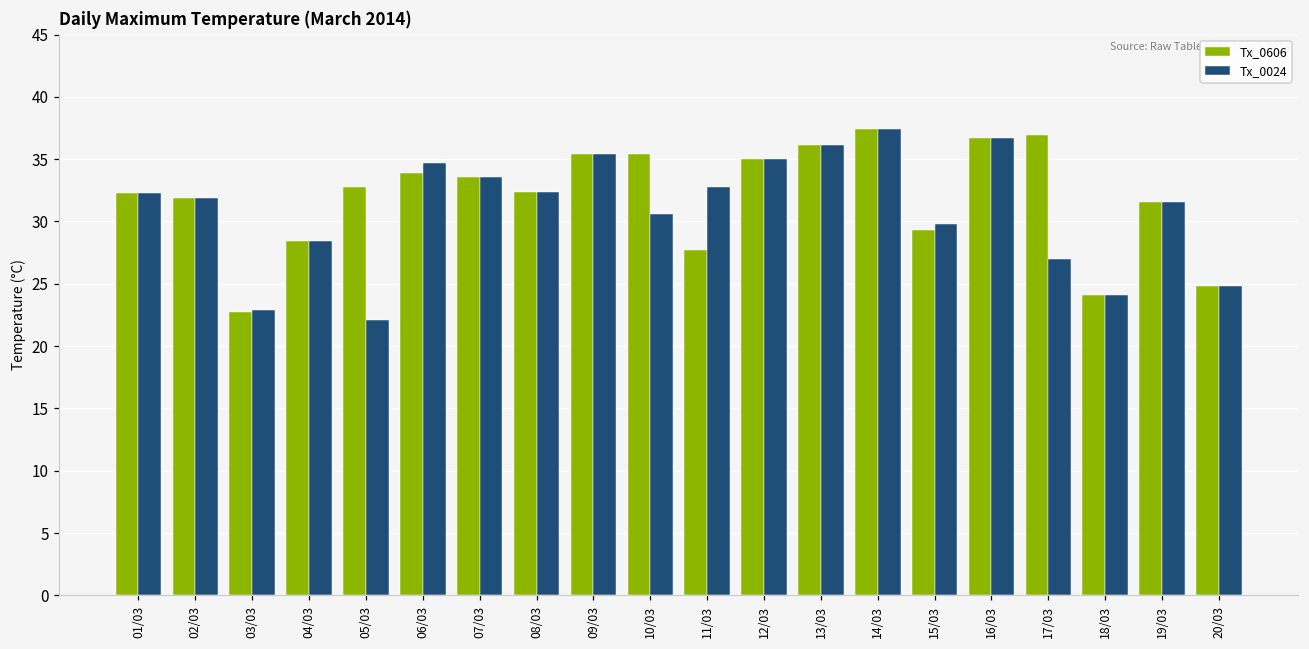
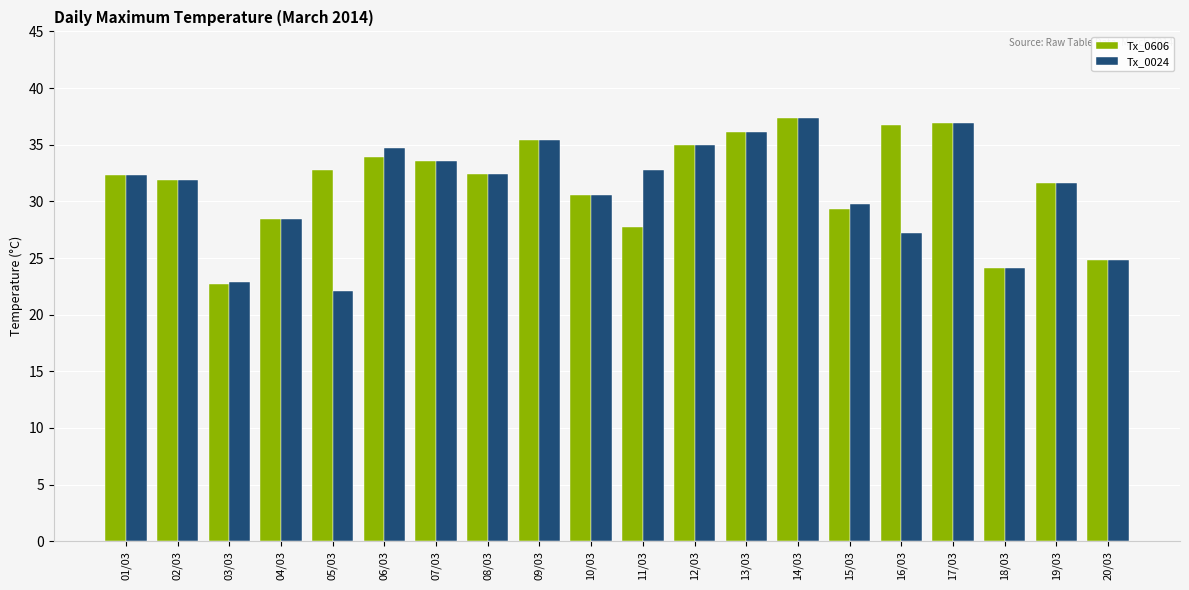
Tx_0606, 10/03: 35.4 -> 30.6
Tx_0024, 16/03: 36.7 -> 27.2
Tx_0024, 17/03: 27.0 -> 36.9
